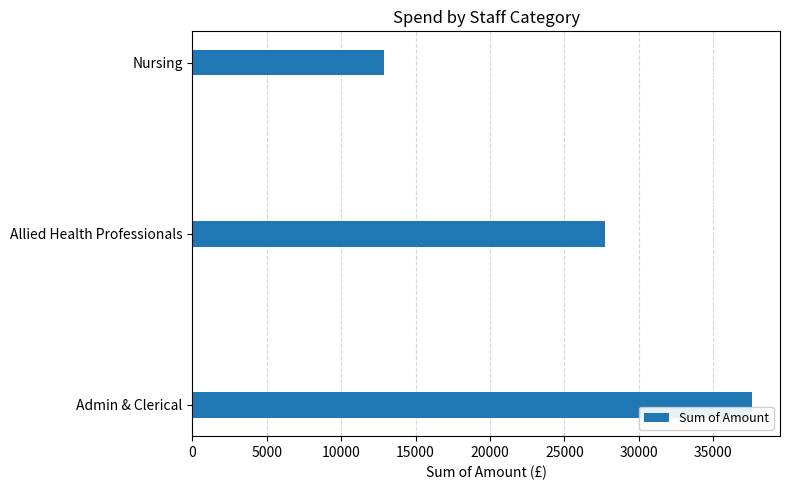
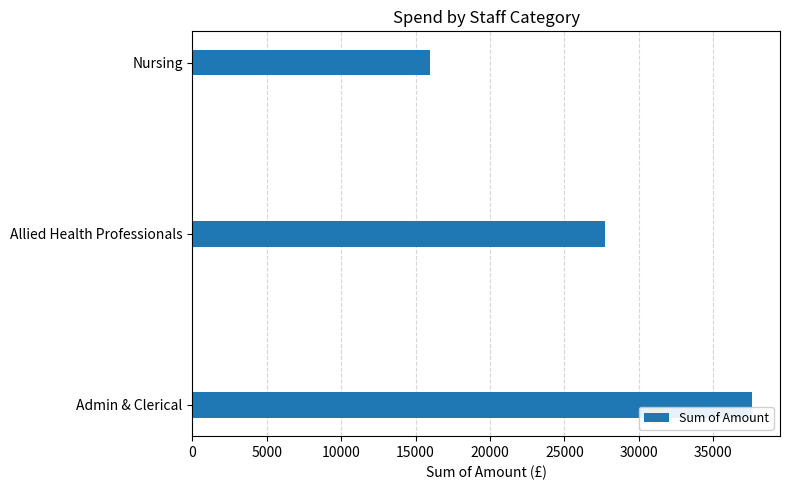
Nursing: 12900 -> 16000
